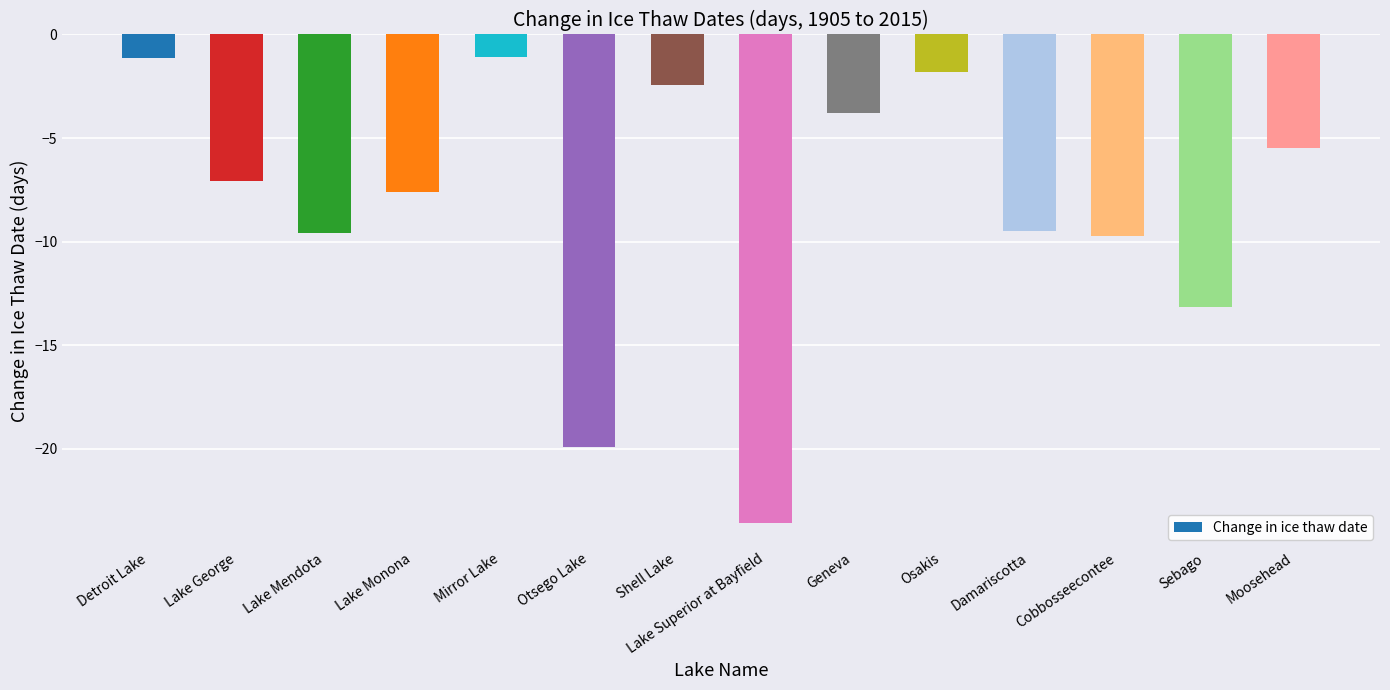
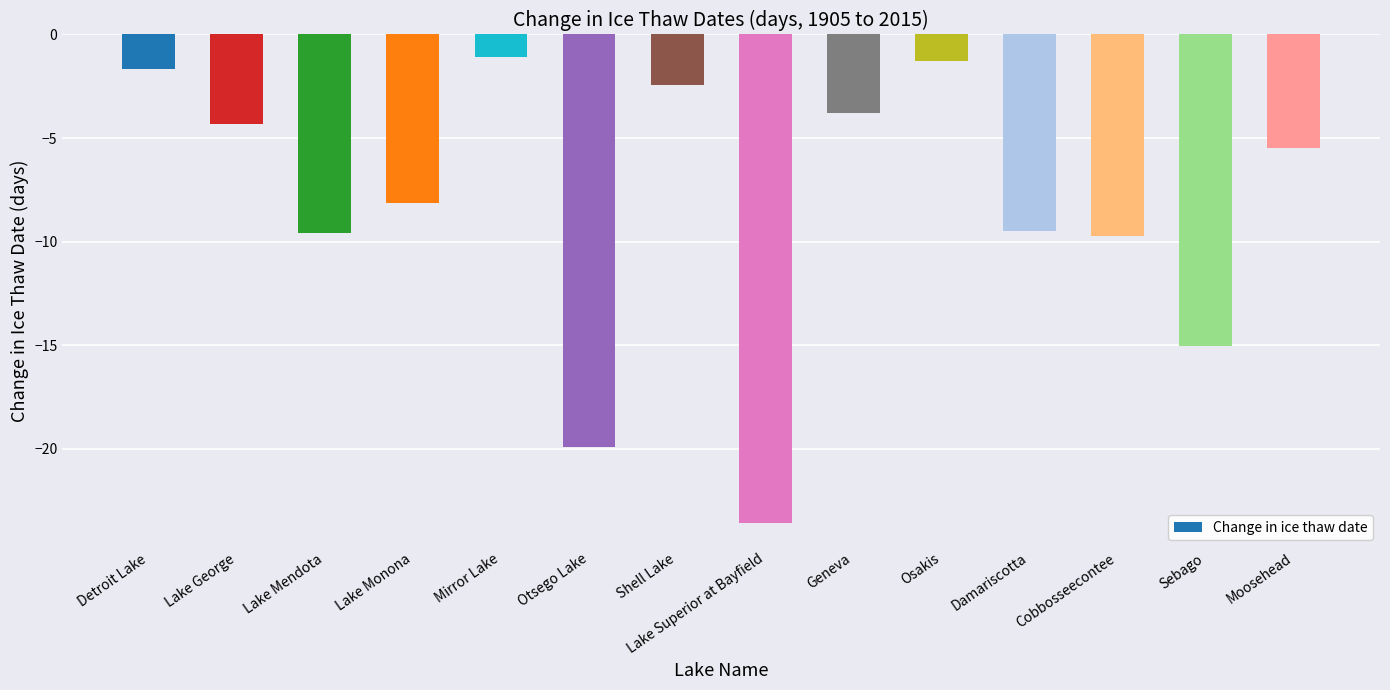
Detroit Lake: -1.1 -> -1.7
Lake George: -7.1 -> -4.3
Lake Monona: -7.6 -> -8.1
Osakis: -1.8 -> -1.3
Sebago: -13.2 -> -15.1
